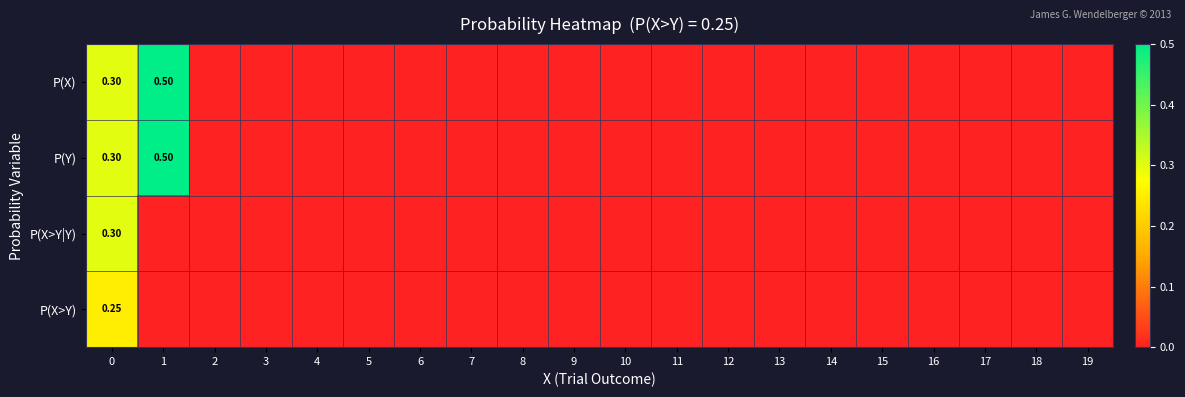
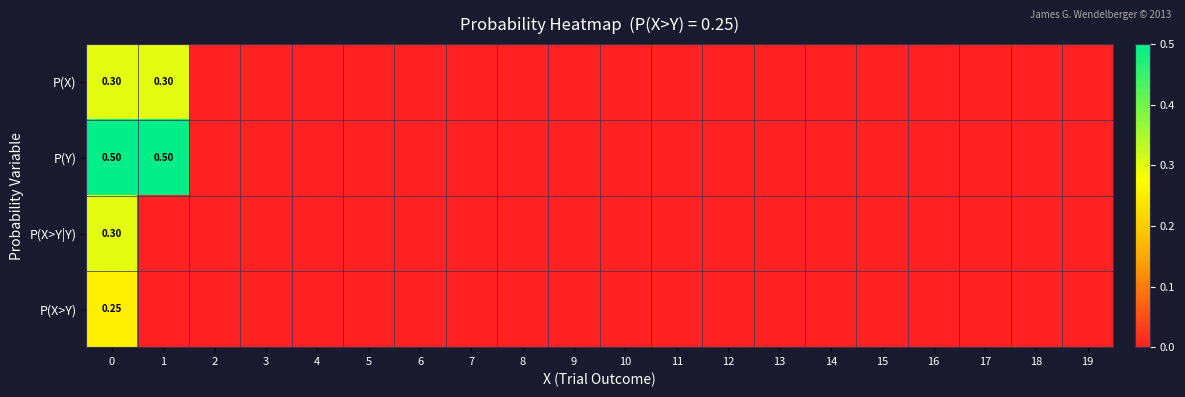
P(X), 1: 0.50 -> 0.30
P(Y), 0: 0.30 -> 0.50
